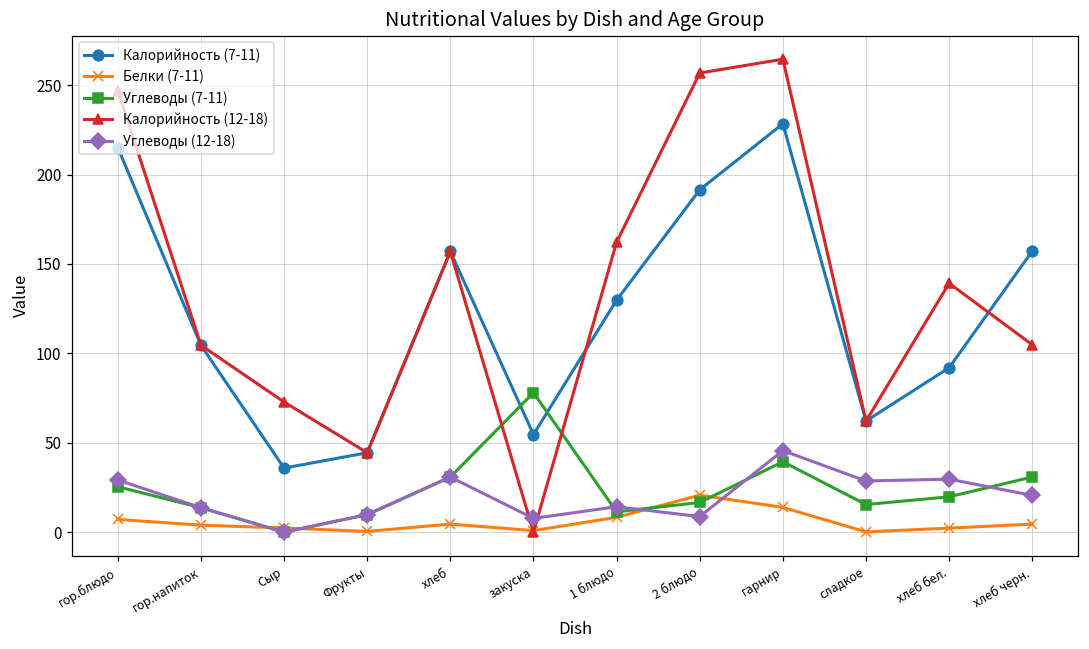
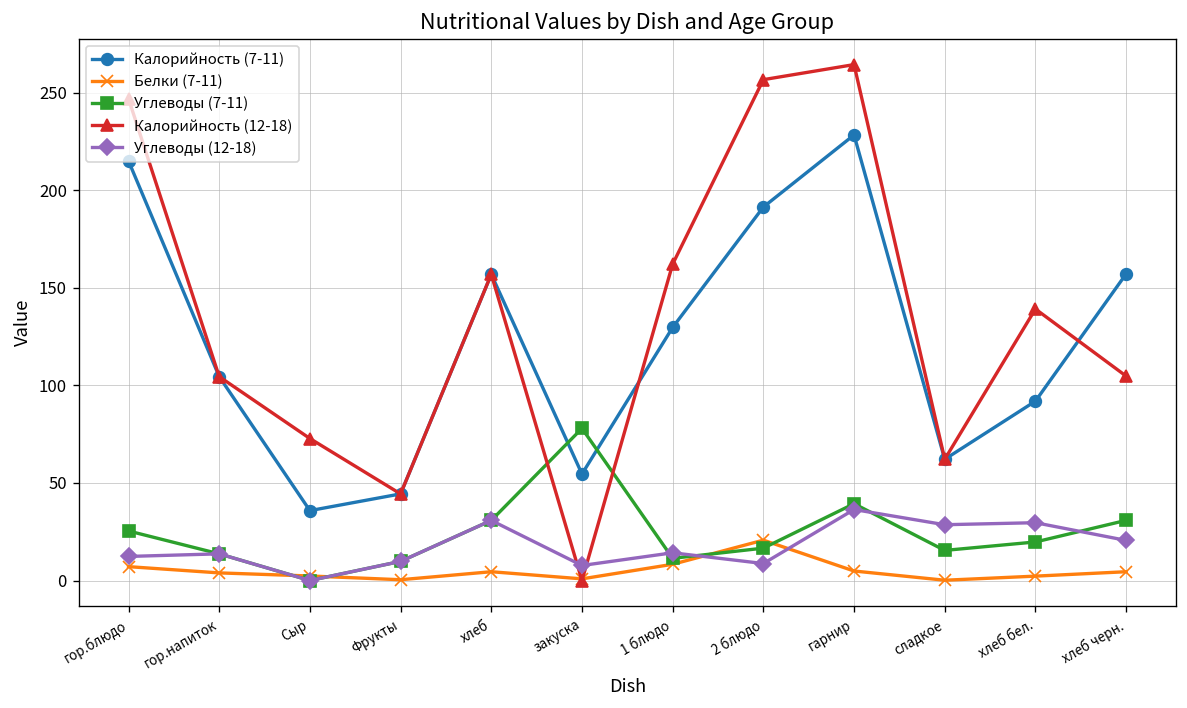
Углеводы (12-18), гор.блюдо: 29 -> 12
Белки (7-11), гарнир: 14 -> 5
Углеводы (12-18), гарнир: 46 -> 36
